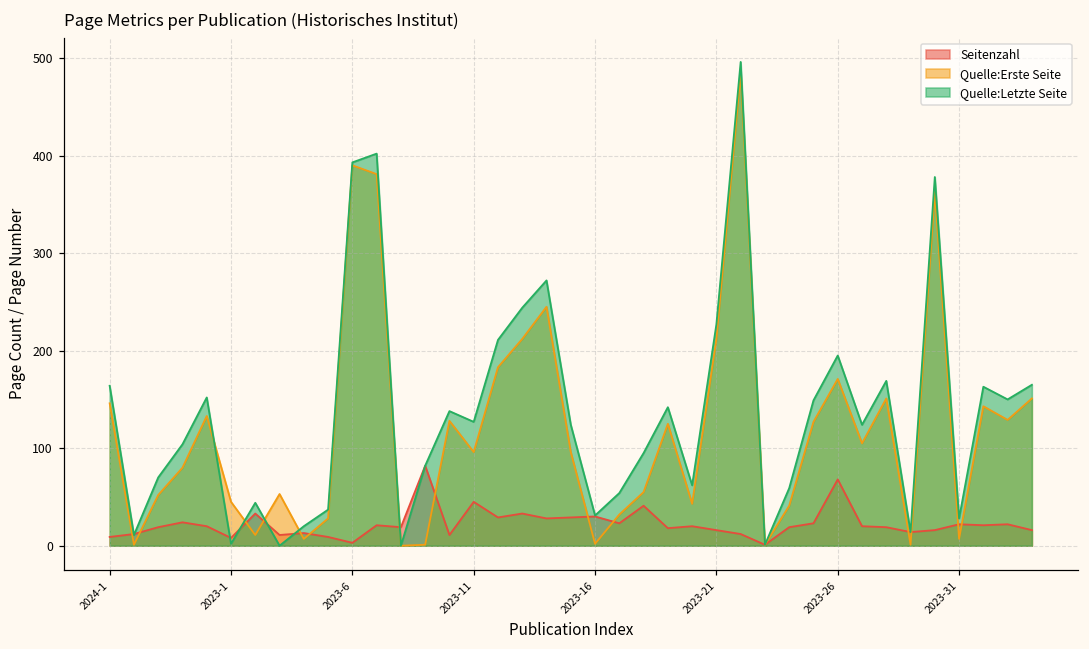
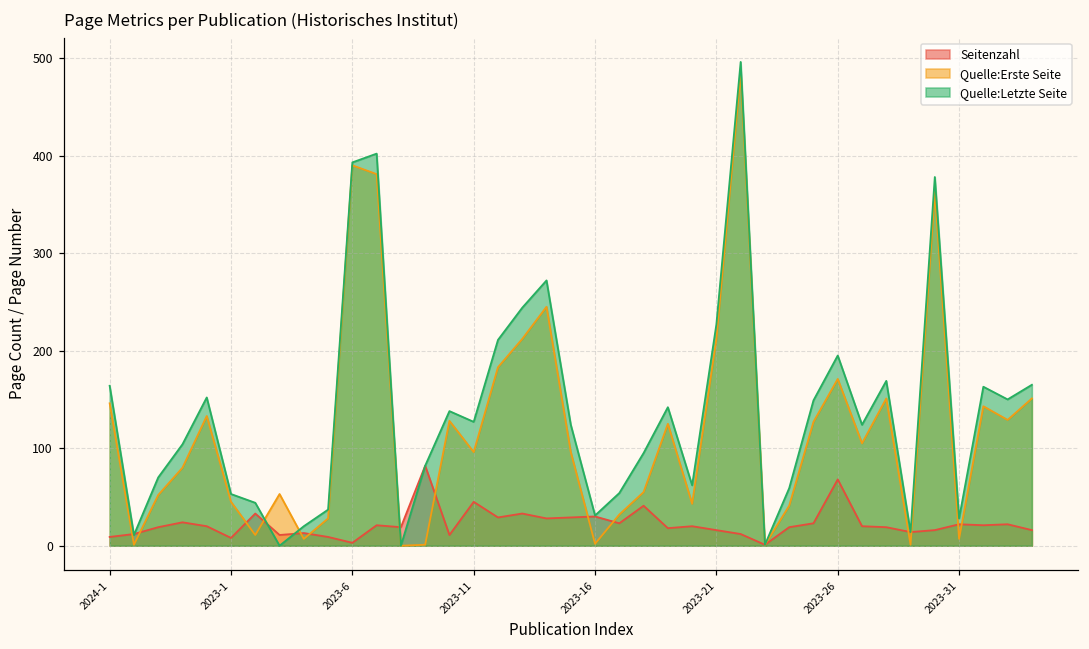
Quelle:Letzte Seite, 2023-1: 0 -> 50
